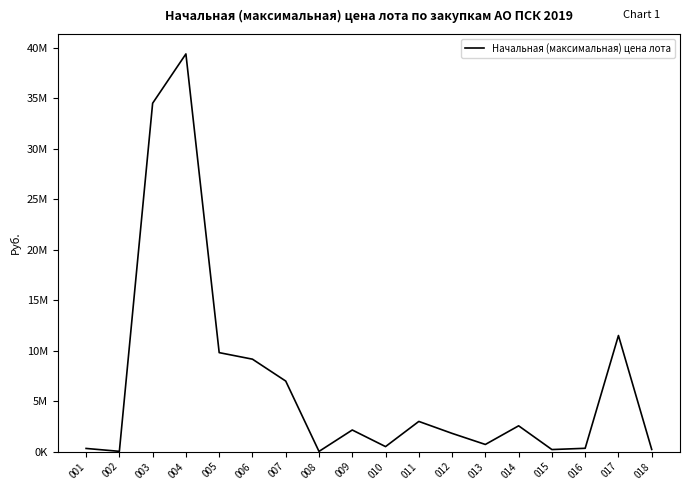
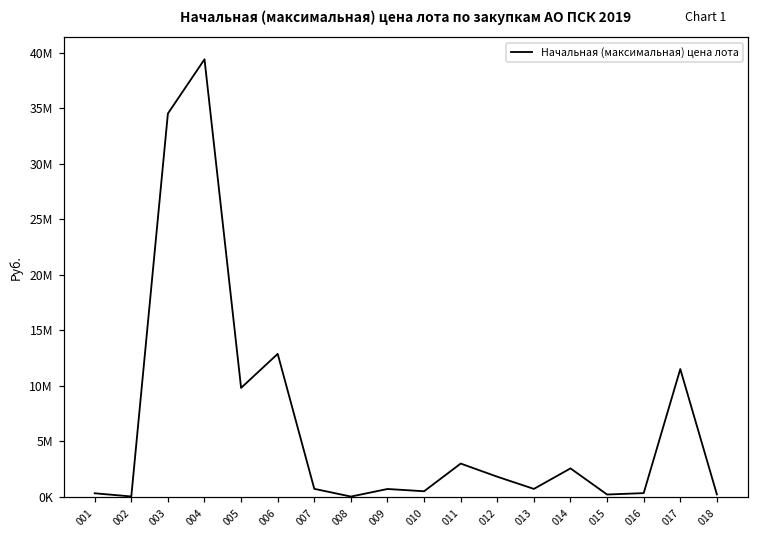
006: 9200000 -> 12900000
007: 7000000 -> 700000
009: 2100000 -> 700000
